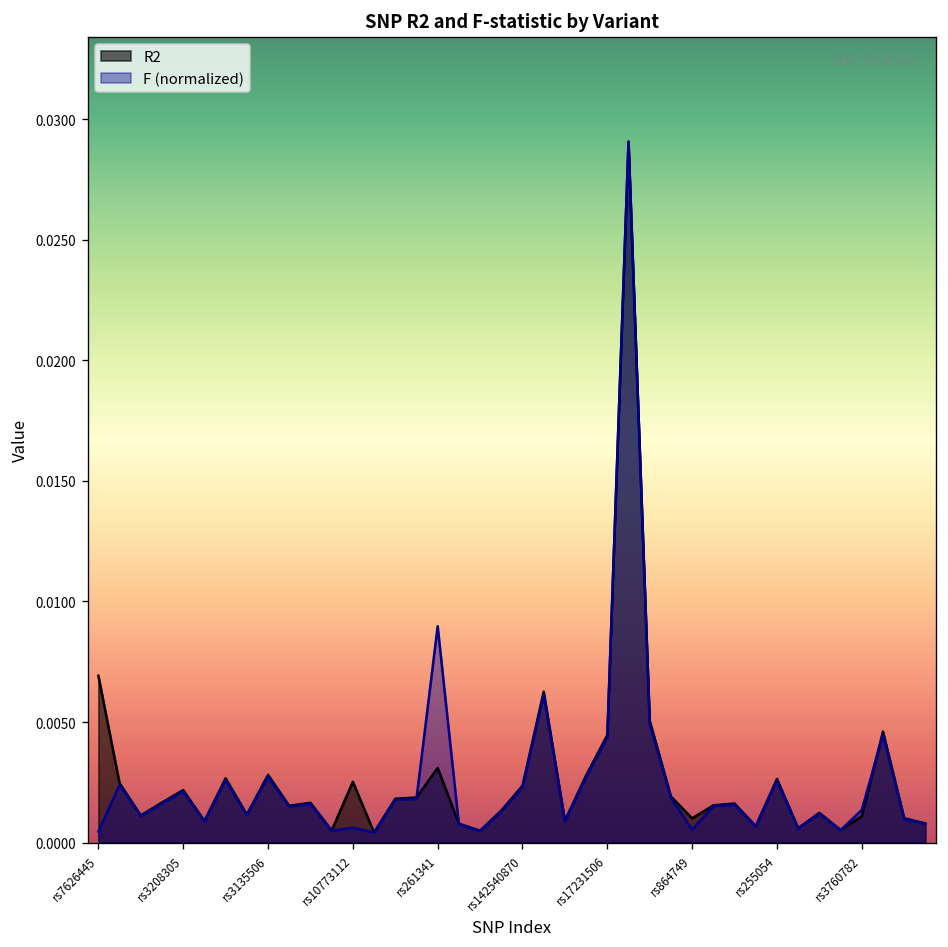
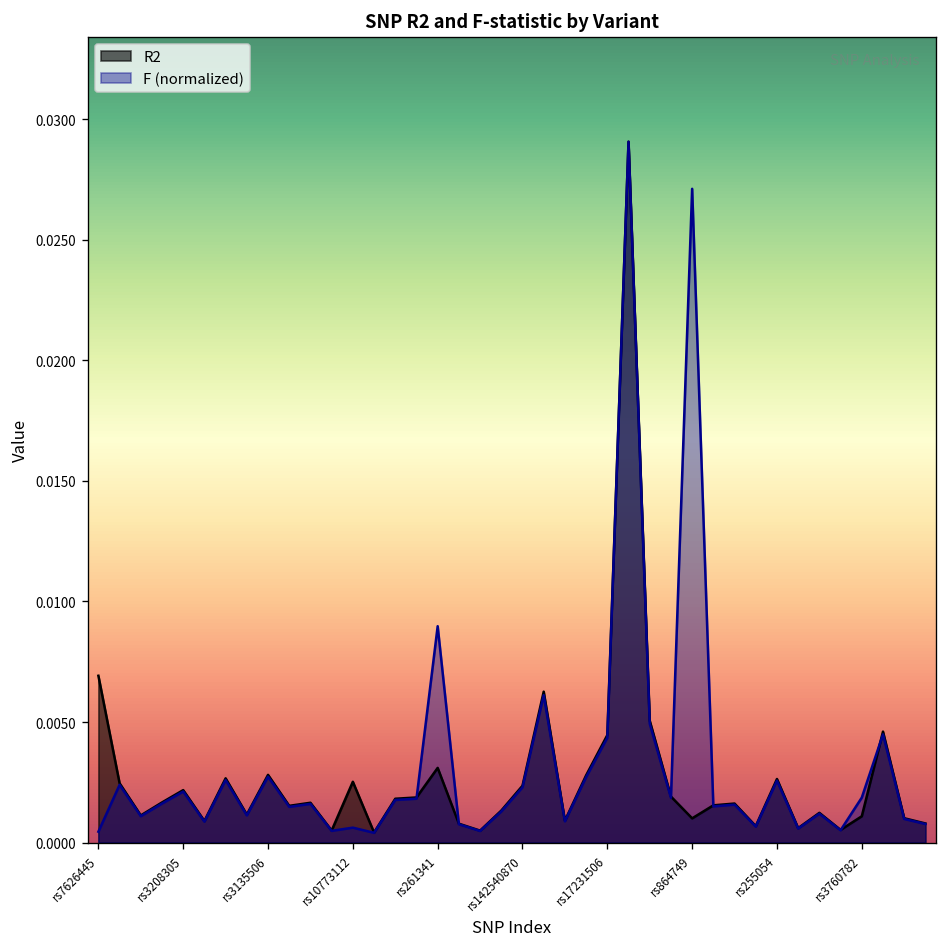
F (normalized), rs864749: 0.0005 -> 0.0271
F (normalized), rs3760782: 0.0014 -> 0.0019
